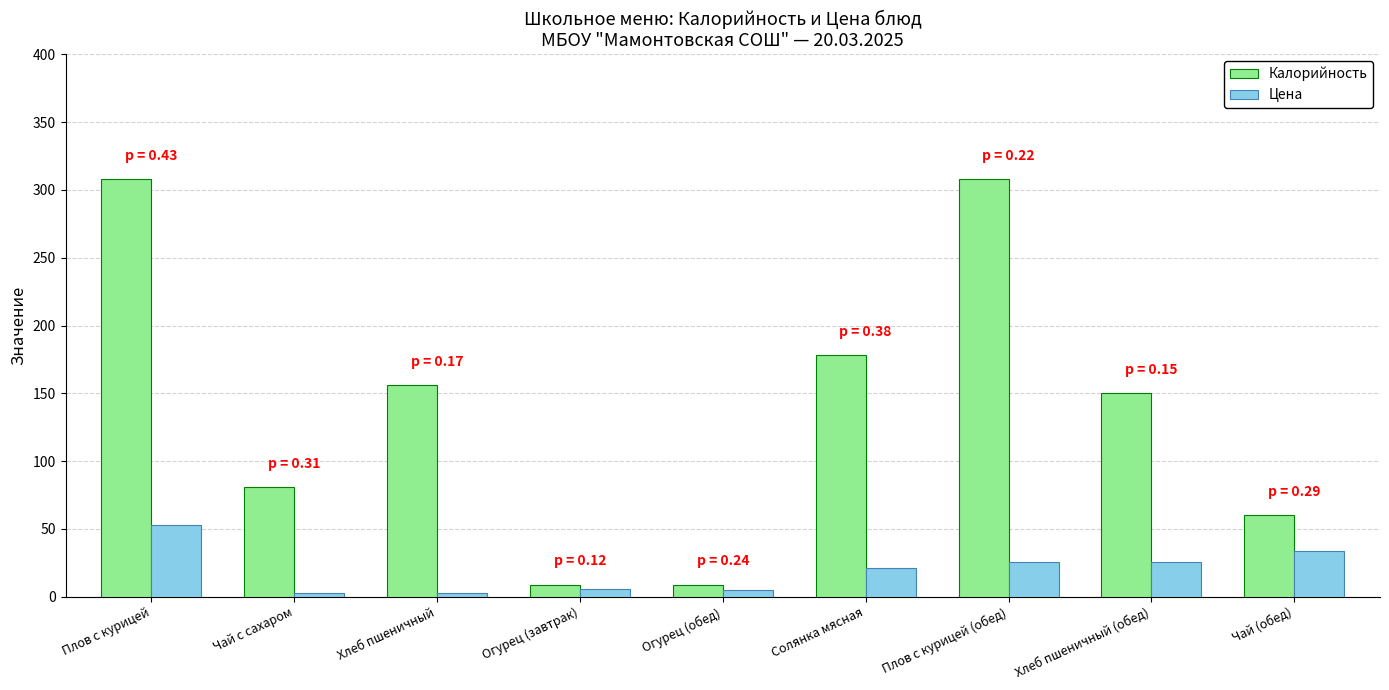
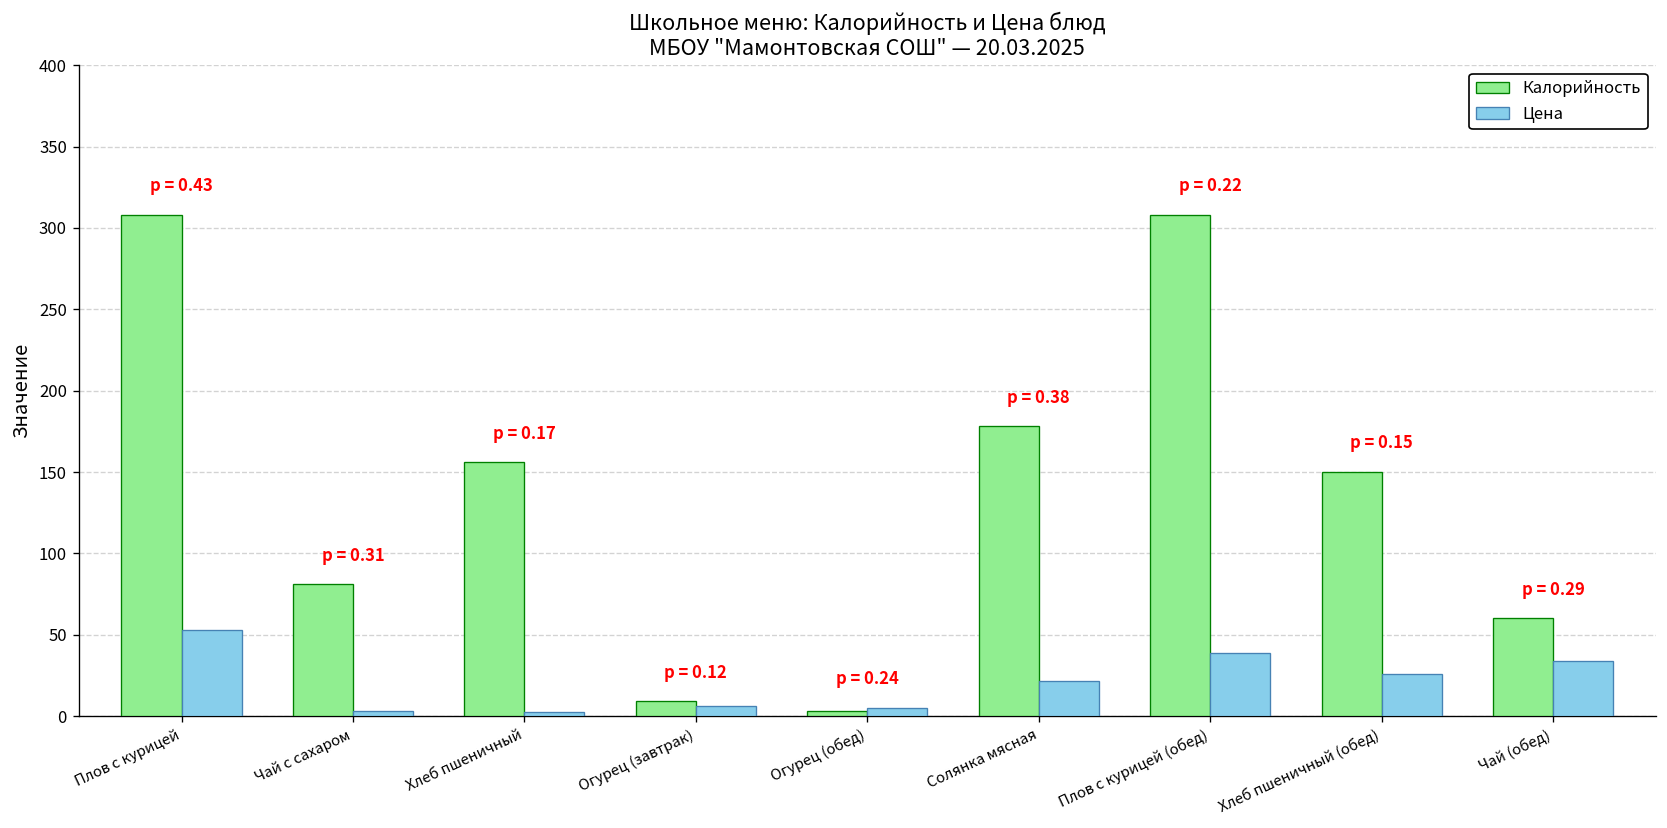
Калорийность, Огурец (обед): 9 -> 3
Цена, Плов с курицей (обед): 26 -> 39
